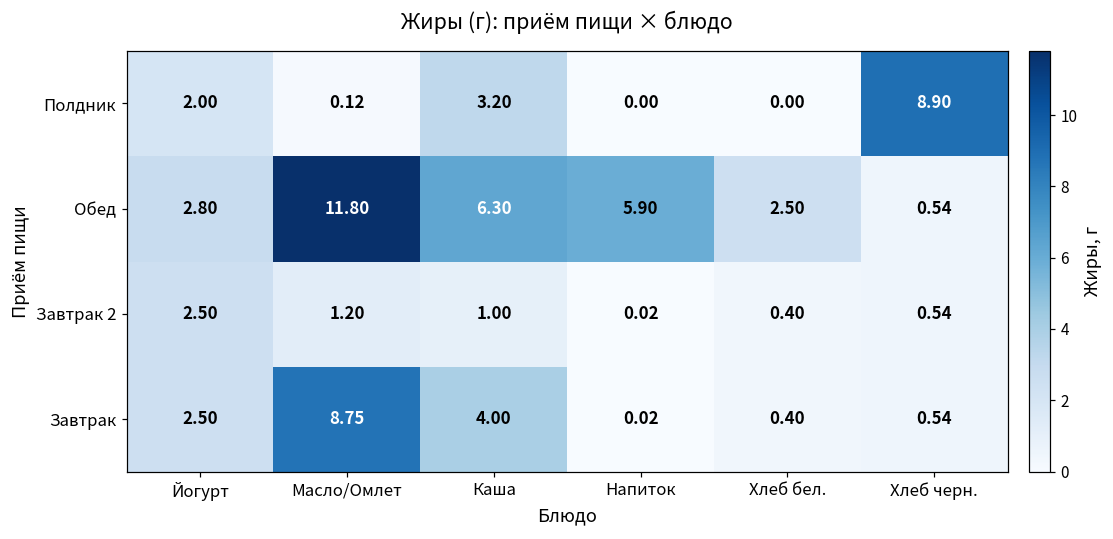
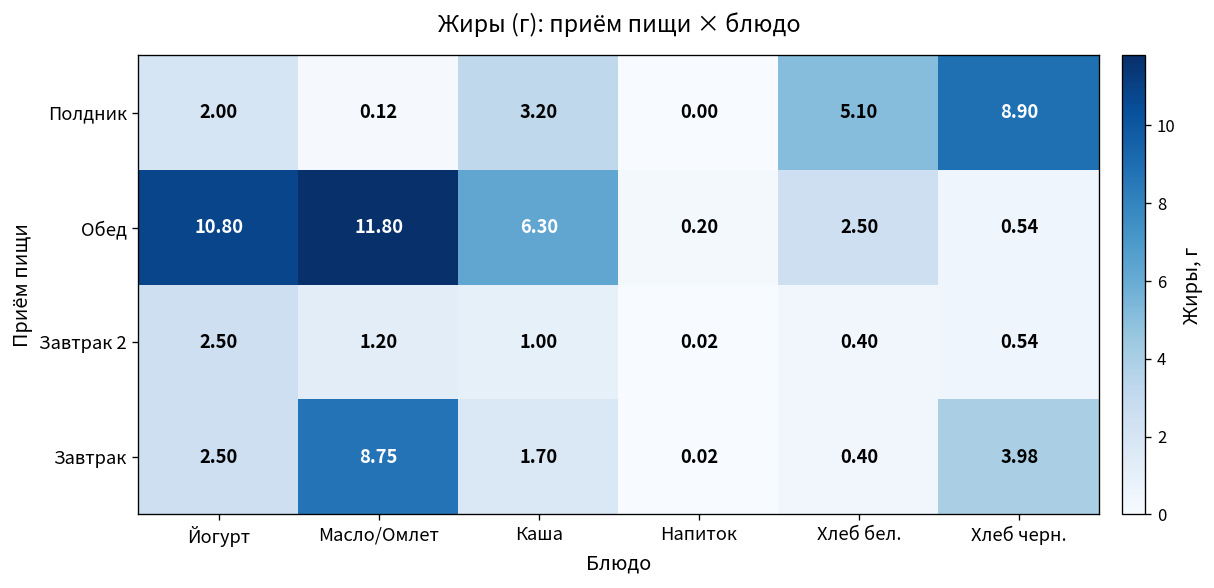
Полдник, Хлеб бел.: 0.00 -> 5.10
Обед, Йогурт: 2.80 -> 10.80
Обед, Напиток: 5.90 -> 0.20
Завтрак, Каша: 4.00 -> 1.70
Завтрак, Хлеб черн.: 0.54 -> 3.98
